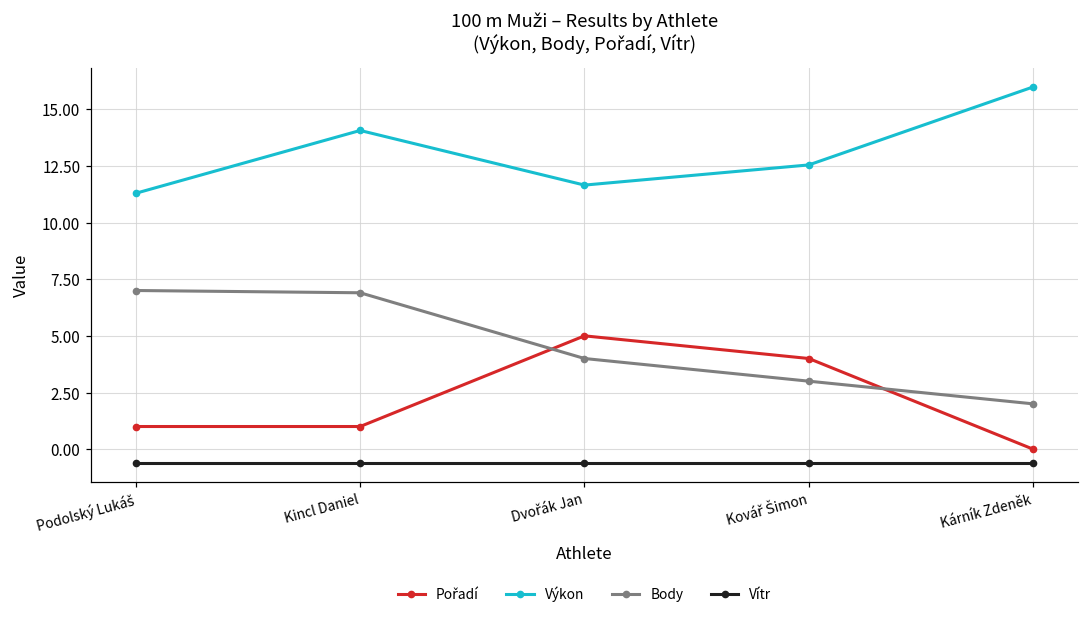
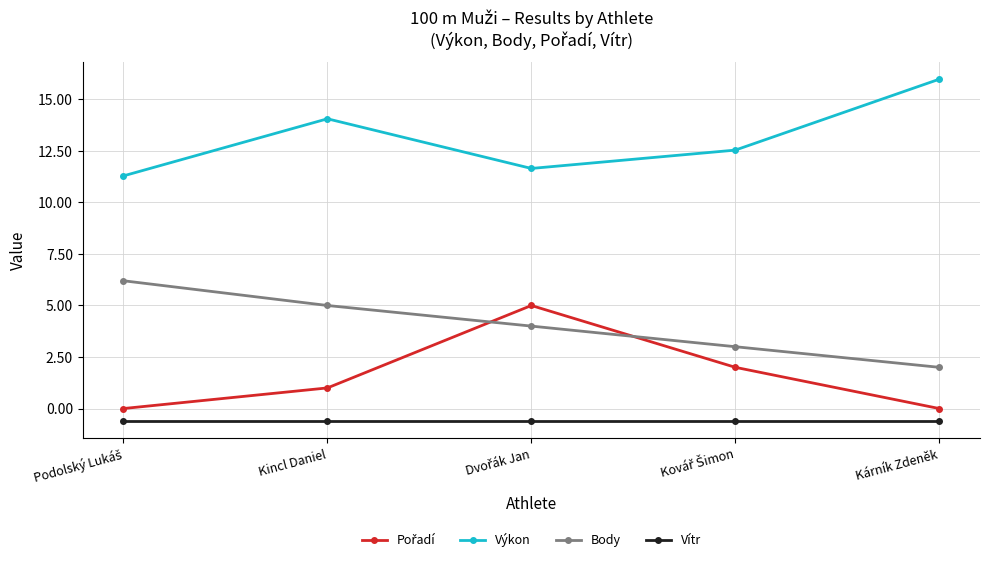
Pořadí, Podolský Lukáš: 1 -> 0
Body, Podolský Lukáš: 7.0 -> 6.2
Body, Kincl Daniel: 6.9 -> 5.0
Pořadí, Kovář Šimon: 4 -> 2
